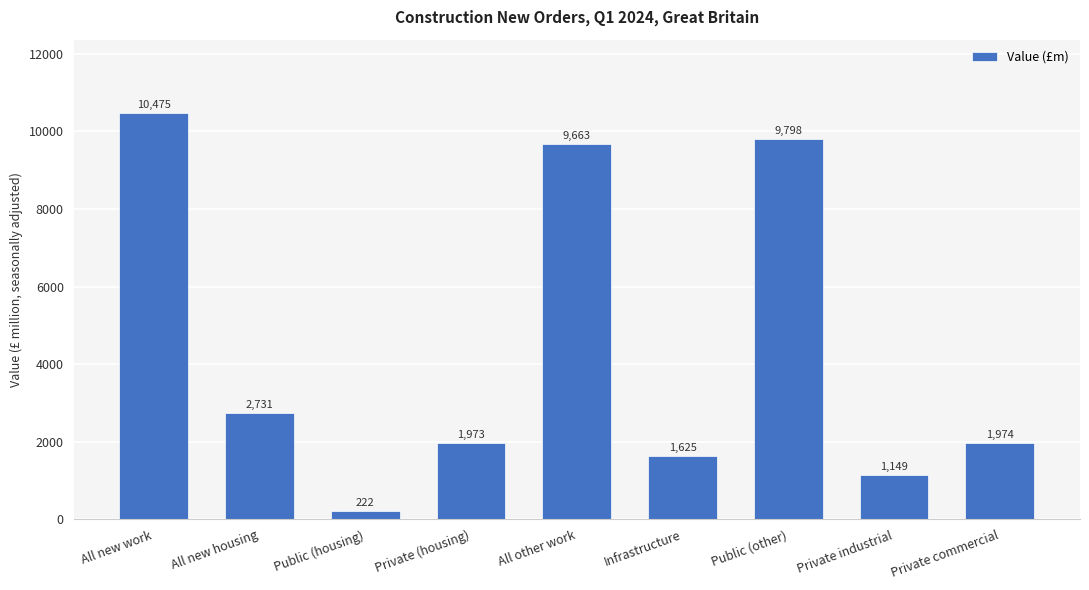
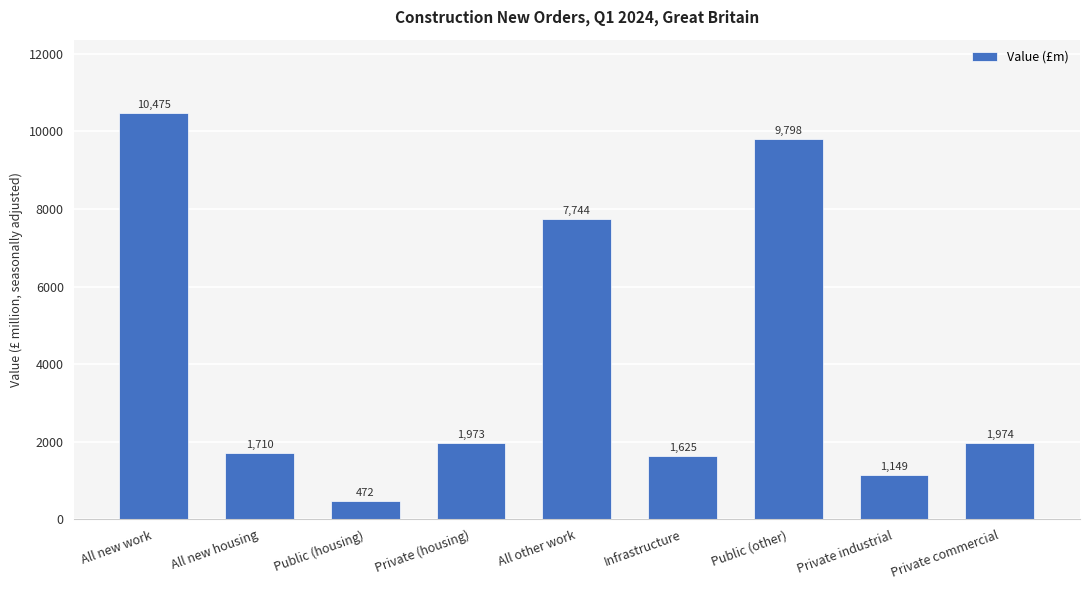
All new housing: 2,731 -> 1,710
Public (housing): 222 -> 472
All other work: 9,663 -> 7,744
